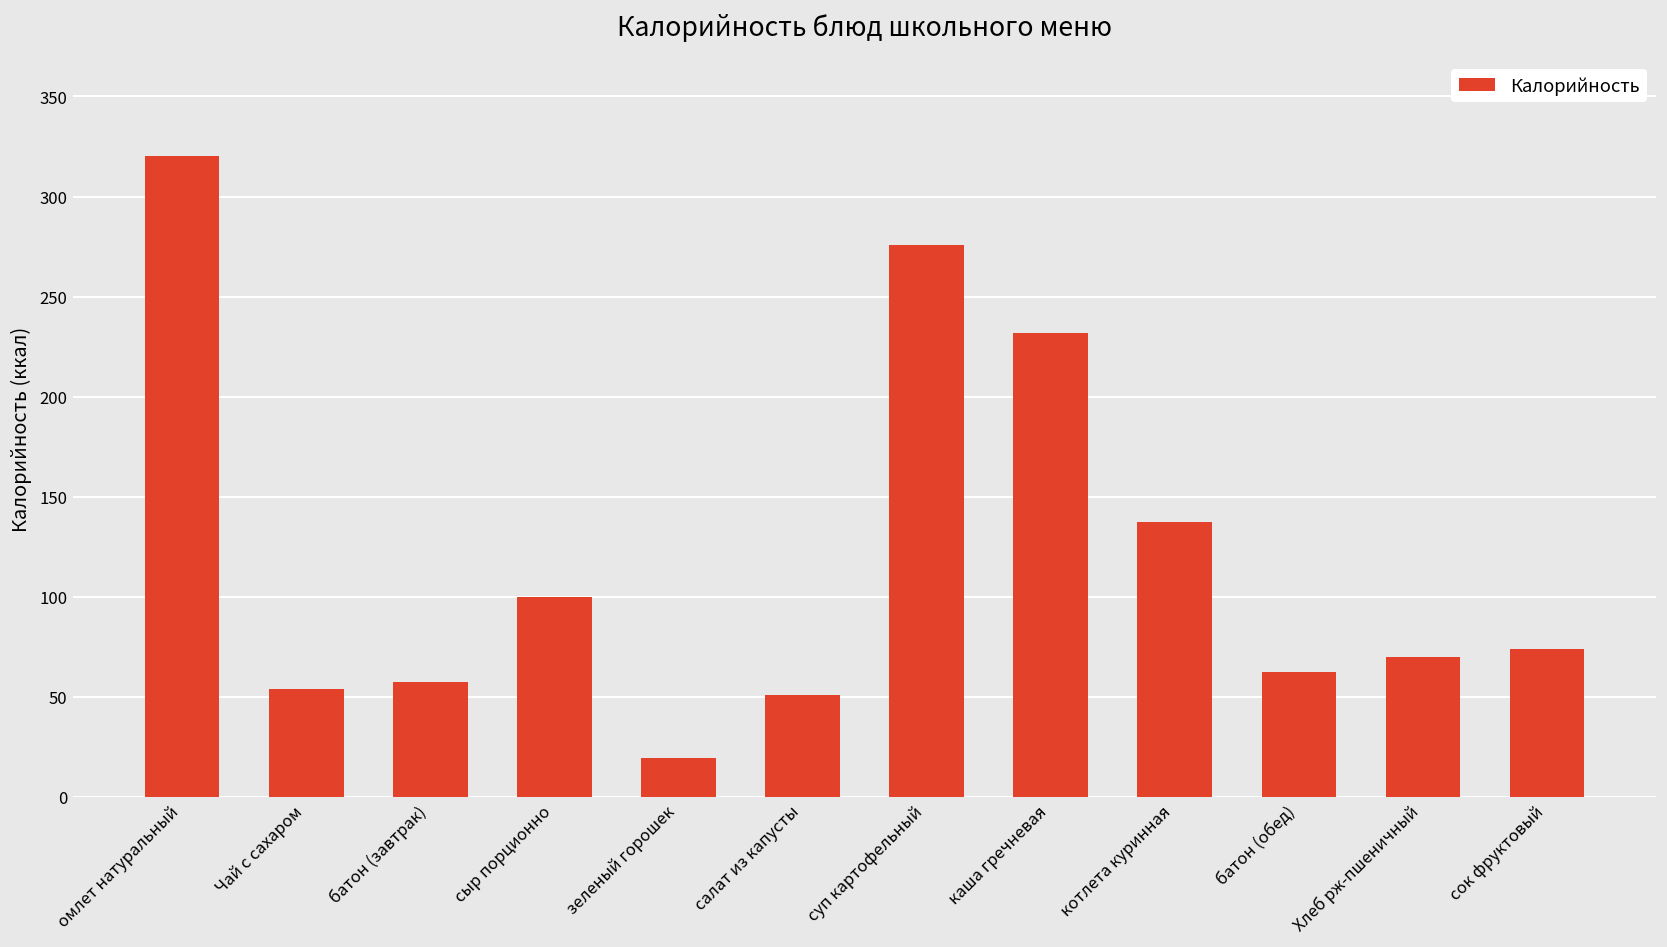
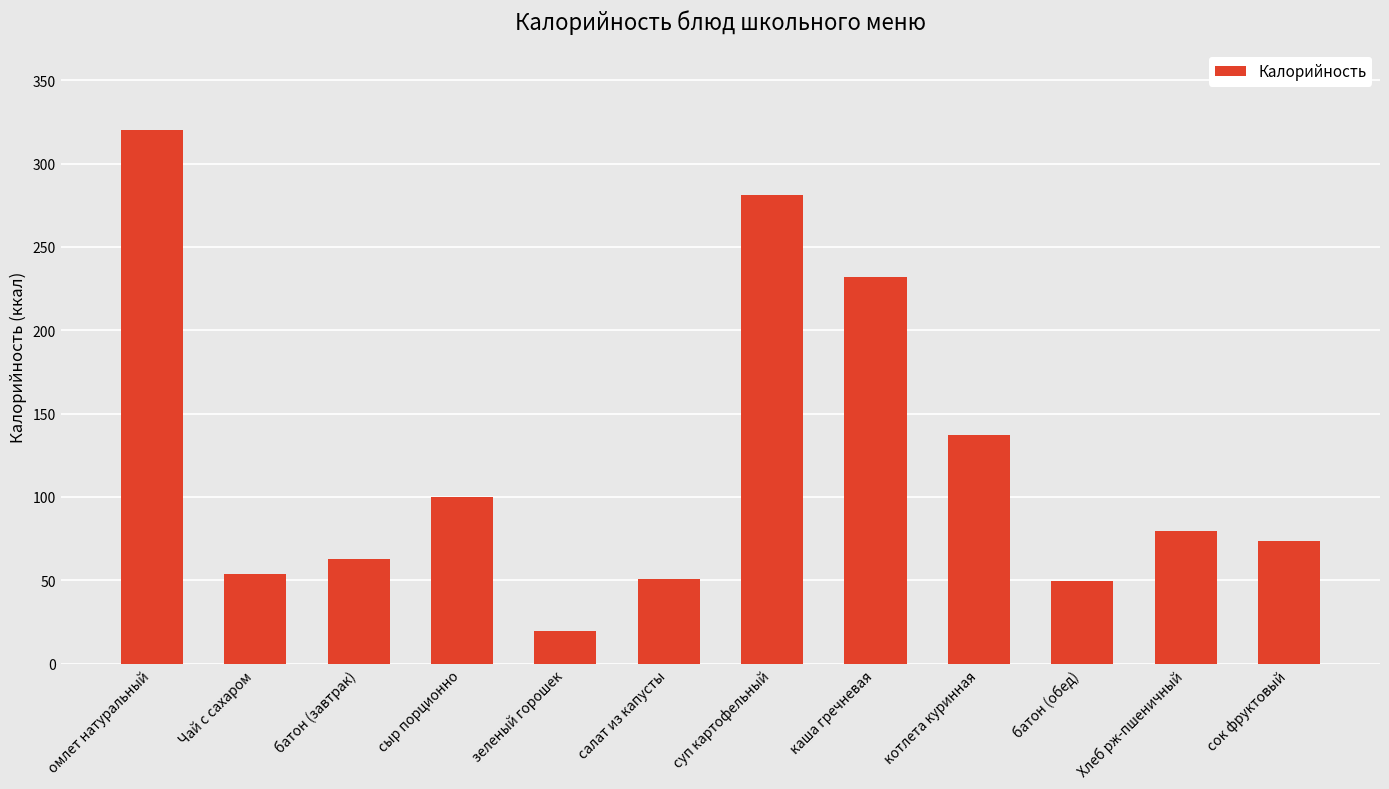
батон (завтрак): 57 -> 63
суп картофельный: 276 -> 281
батон (обед): 63 -> 50
Хлеб рж-пшеничный: 70 -> 79
